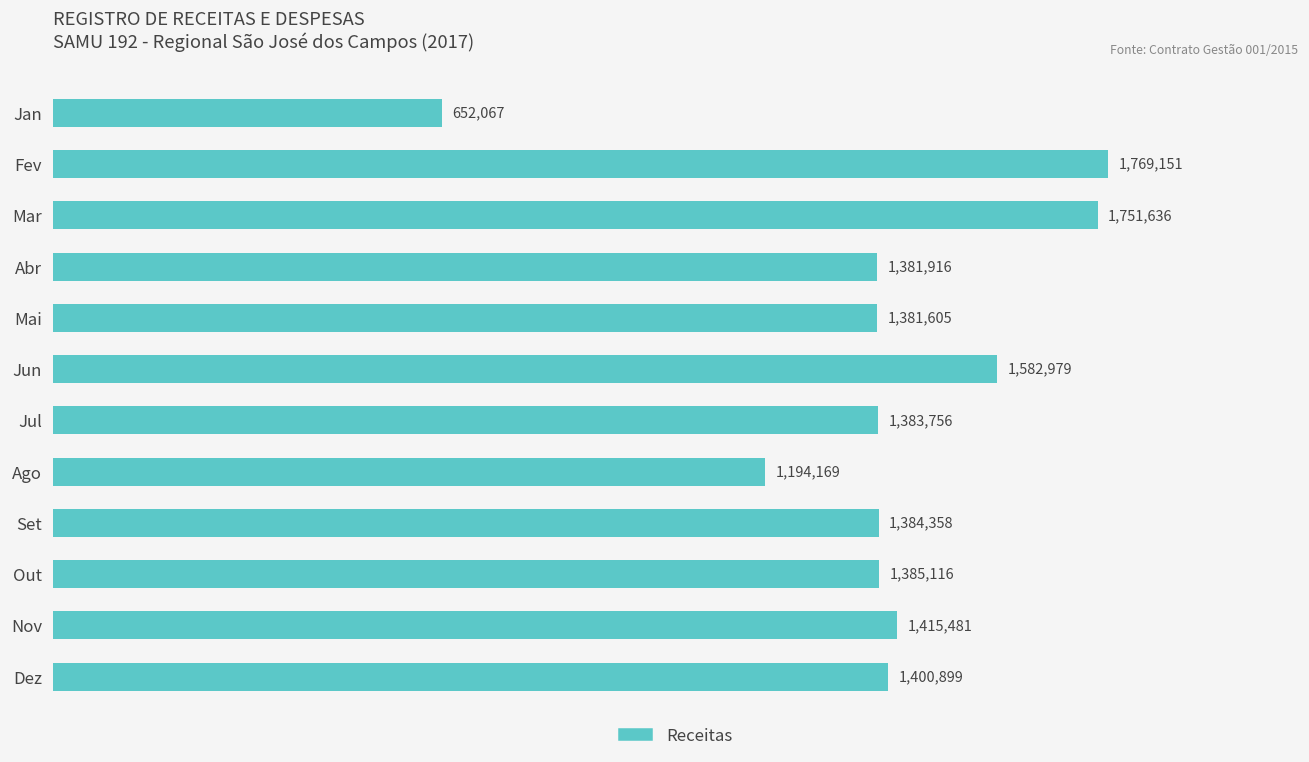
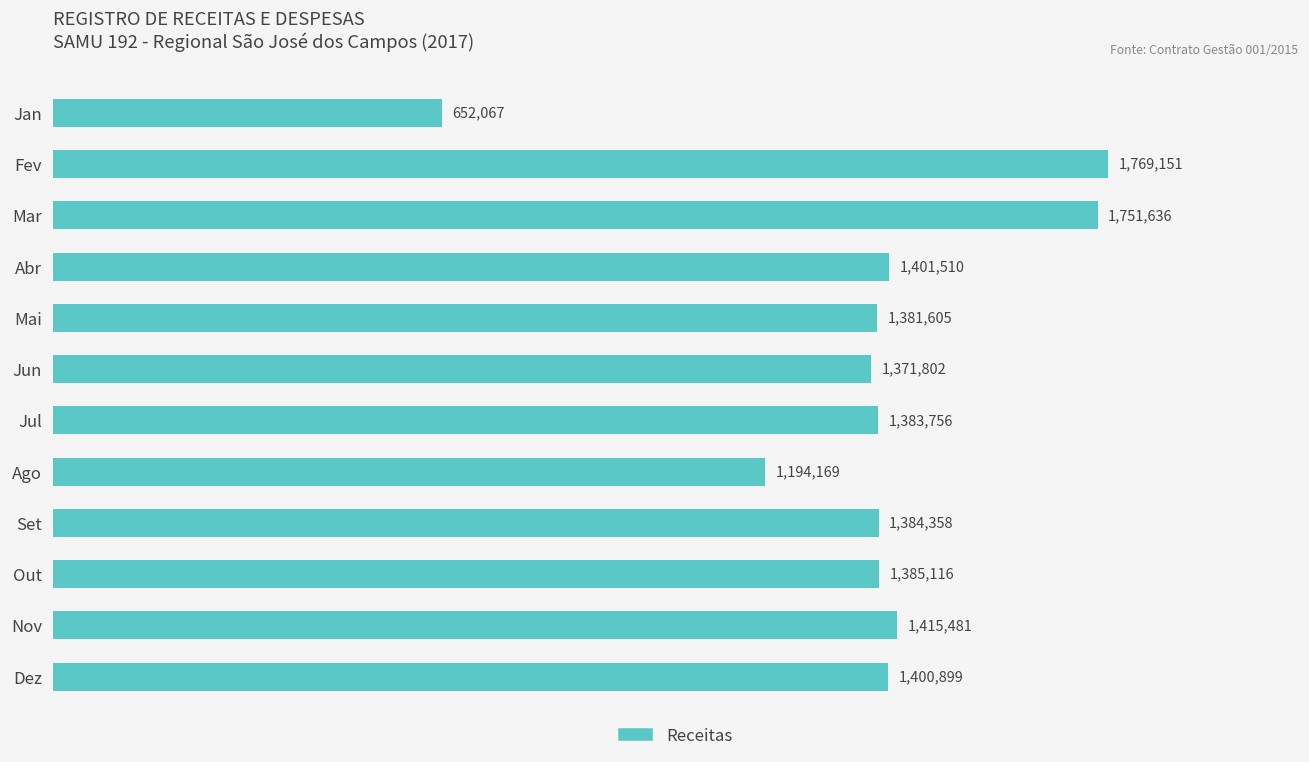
Abr: 1,381,916 -> 1,401,510
Jun: 1,582,979 -> 1,371,802
